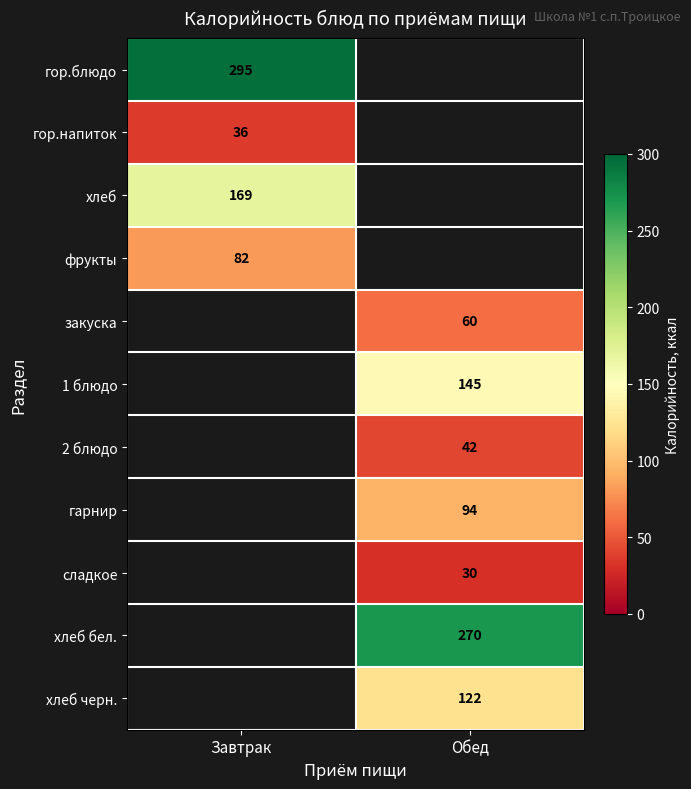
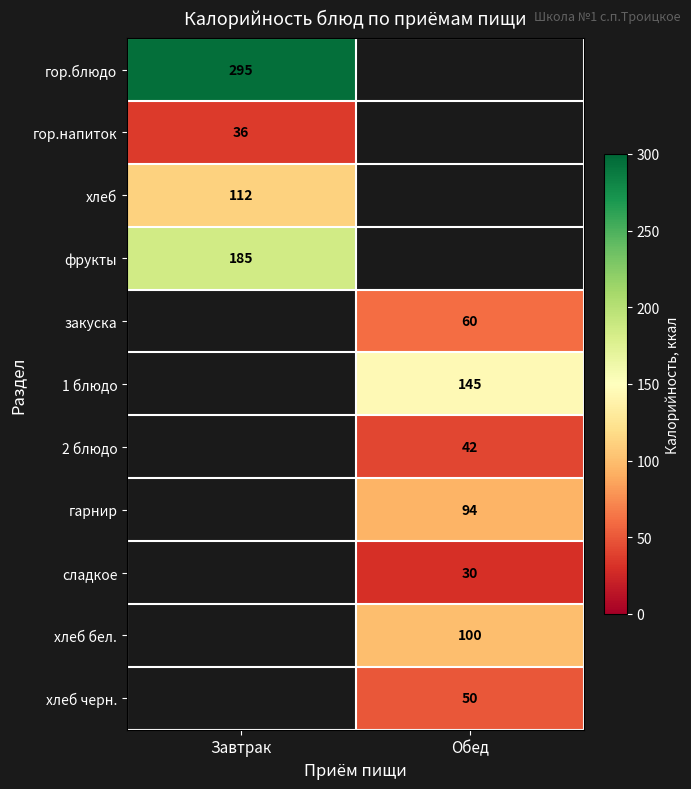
хлеб, Завтрак: 169 -> 112
фрукты, Завтрак: 82 -> 185
хлеб бел., Обед: 270 -> 100
хлеб черн., Обед: 122 -> 50
